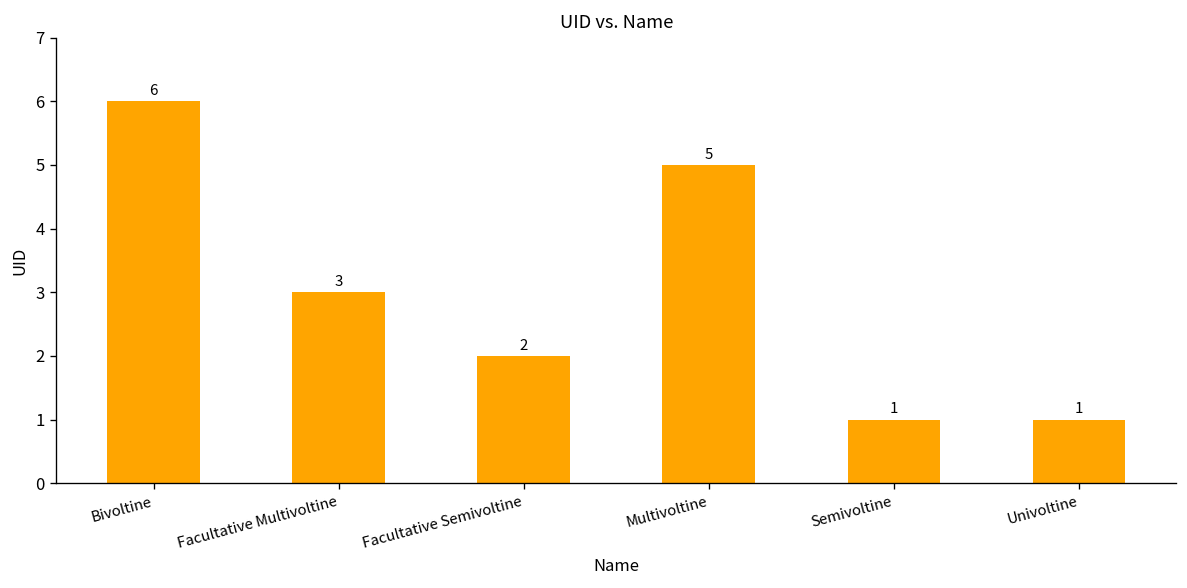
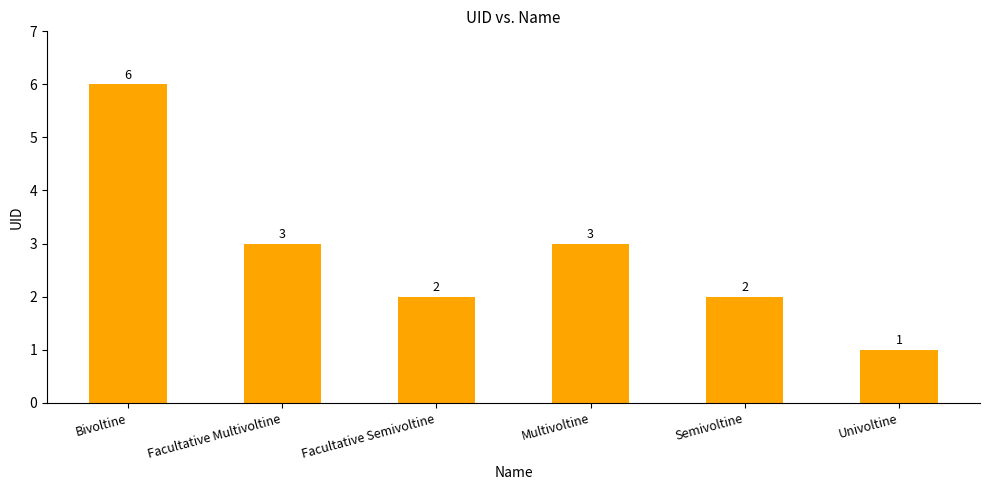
Multivoltine: 5 -> 3
Semivoltine: 1 -> 2
